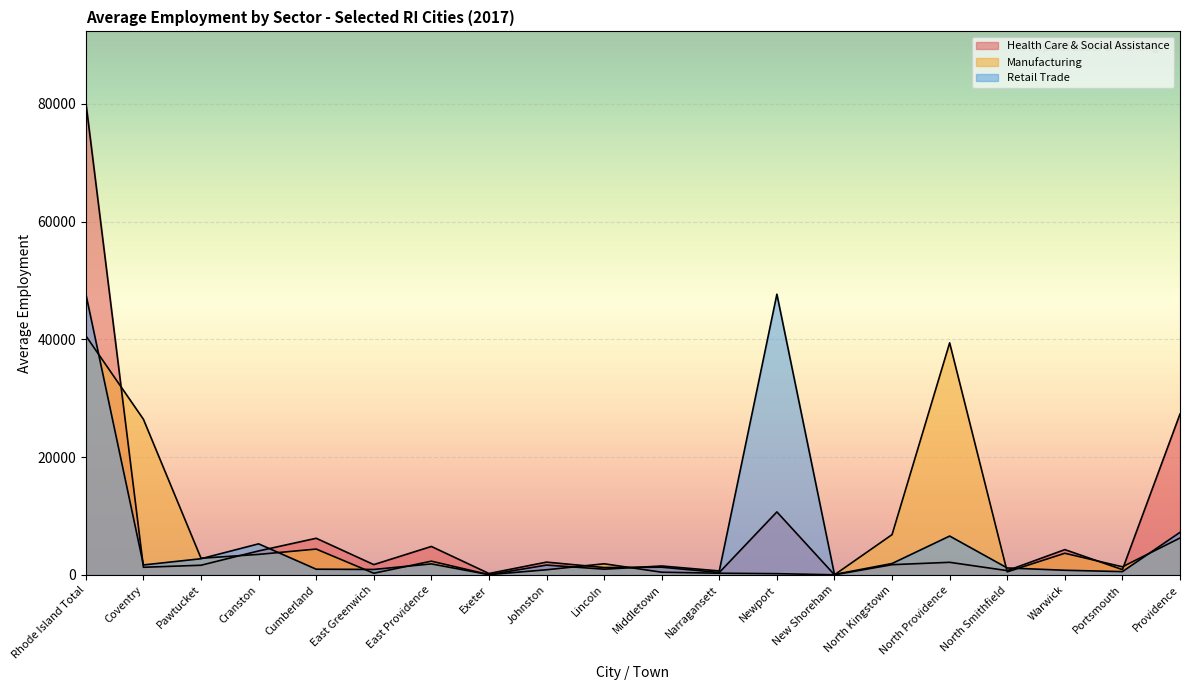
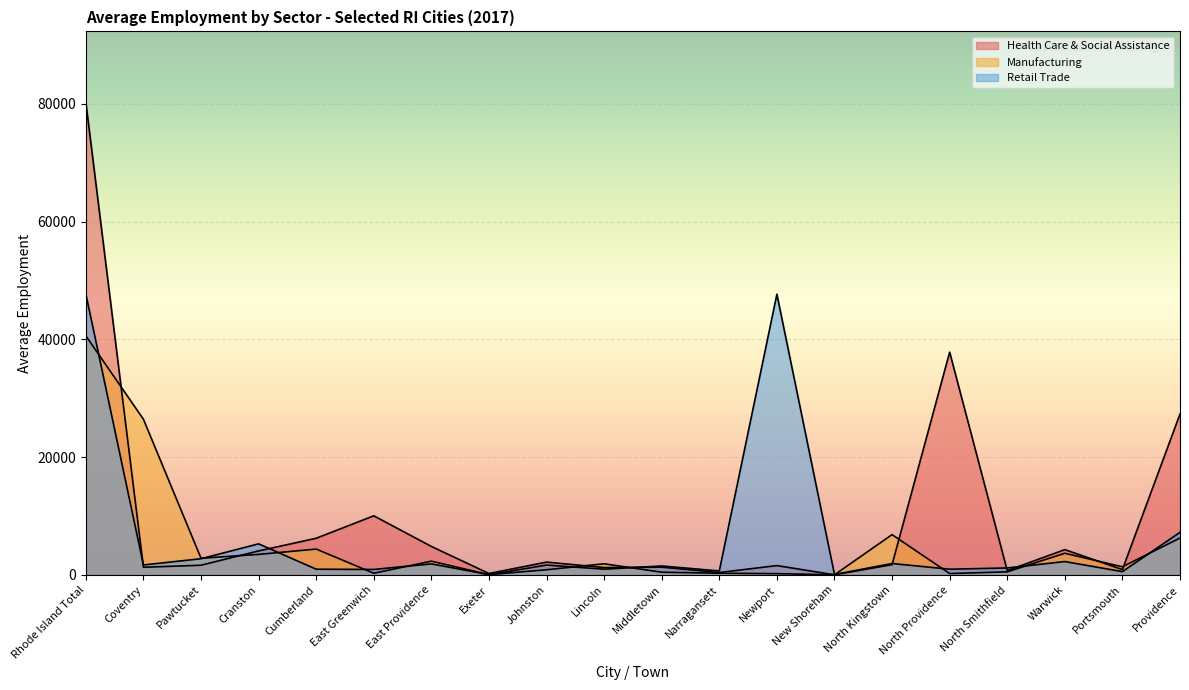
Health Care & Social Assistance, East Greenwich: 2000 -> 10000
Health Care & Social Assistance, Newport: 11000 -> 2000
Health Care & Social Assistance, North Providence: 2000 -> 38000
Manufacturing, North Providence: 39000 -> 0
Retail Trade, North Providence: 7000 -> 1000
Retail Trade, Warwick: 1000 -> 2000
